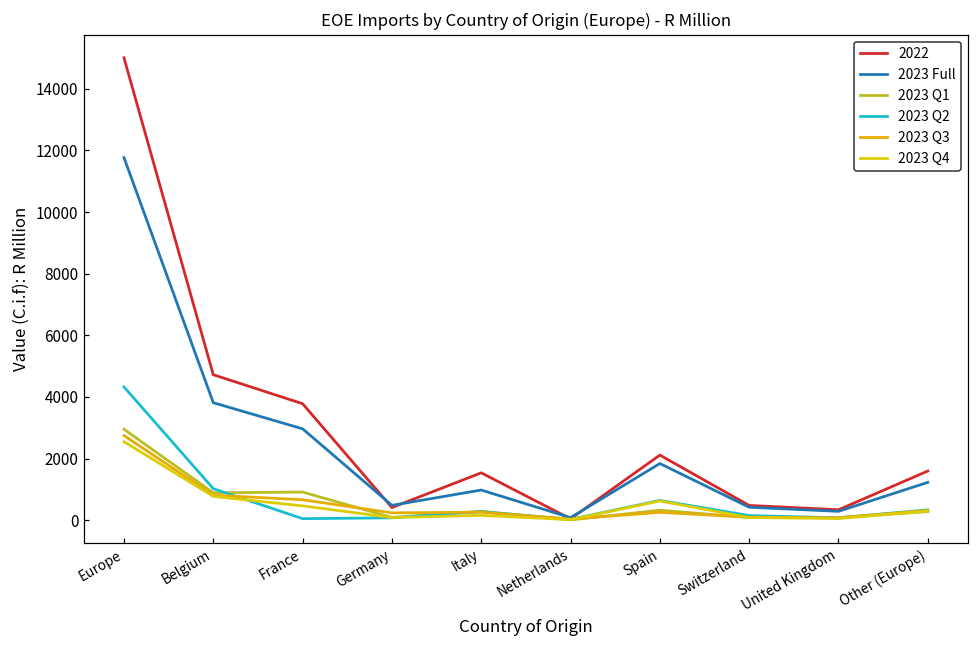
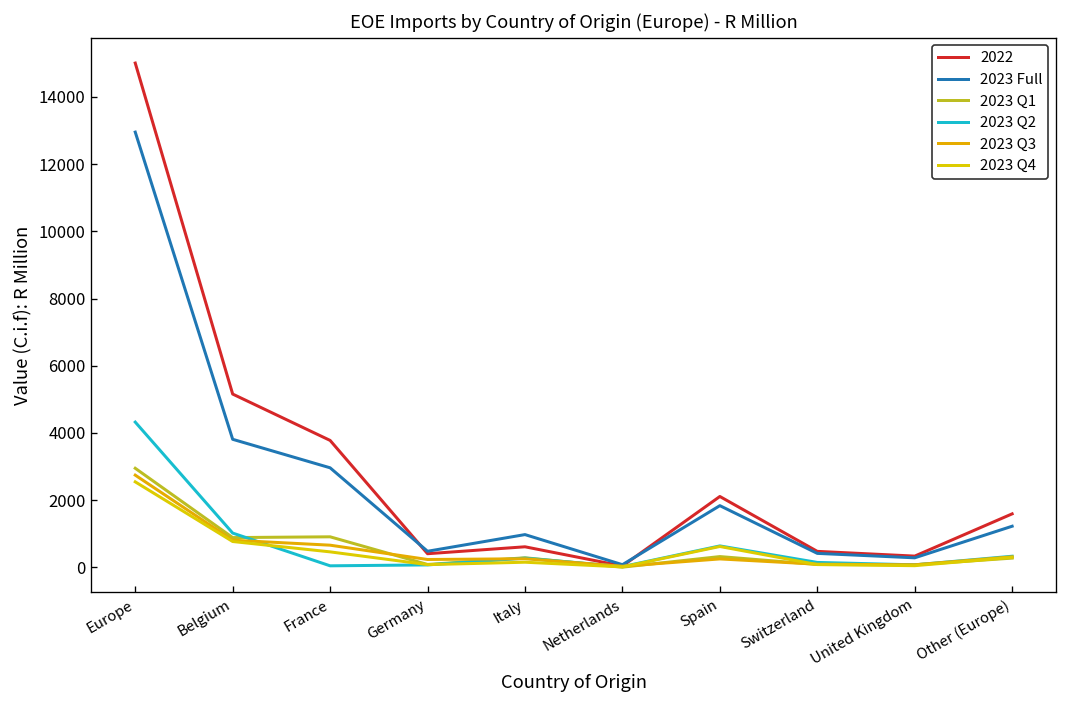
2023 Full, Europe: 11800 -> 13000
2022, Belgium: 4700 -> 5200
2022, Italy: 1500 -> 600
